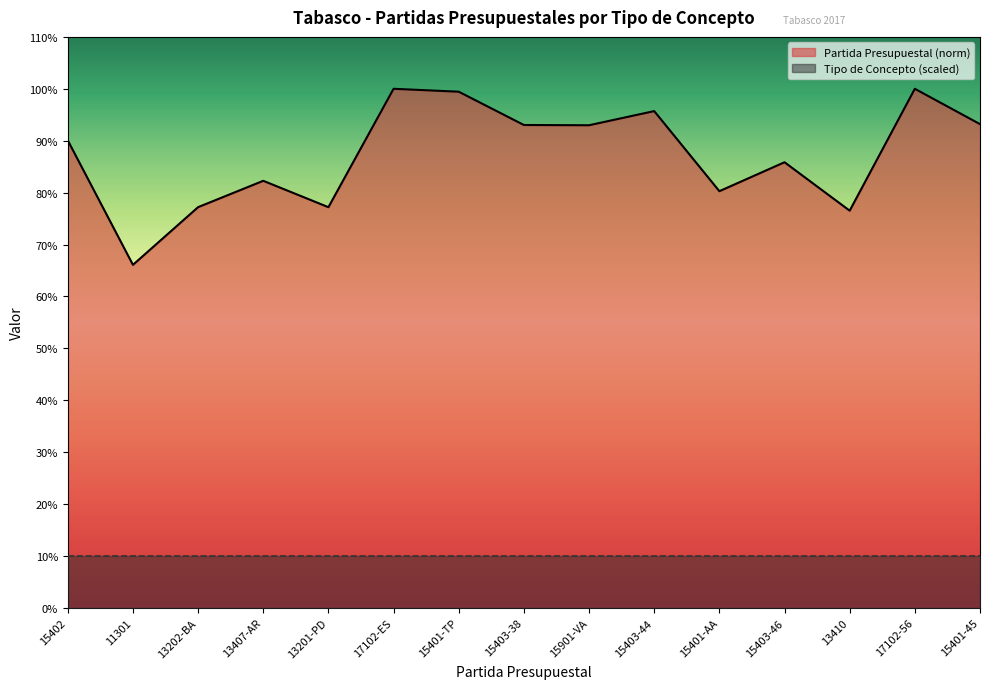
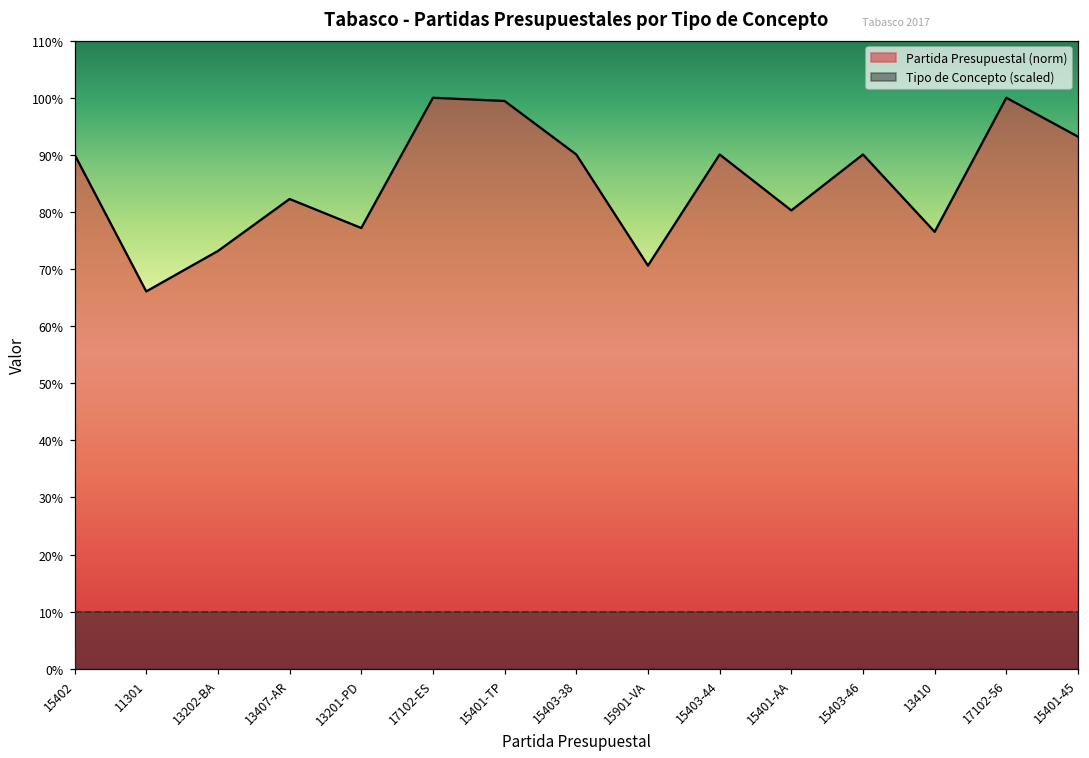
Partida Presupuestal (norm), 13202-BA: 77% -> 73%
Partida Presupuestal (norm), 15403-38: 93% -> 90%
Partida Presupuestal (norm), 15901-VA: 93% -> 71%
Partida Presupuestal (norm), 15403-44: 96% -> 90%
Partida Presupuestal (norm), 15403-46: 86% -> 90%
